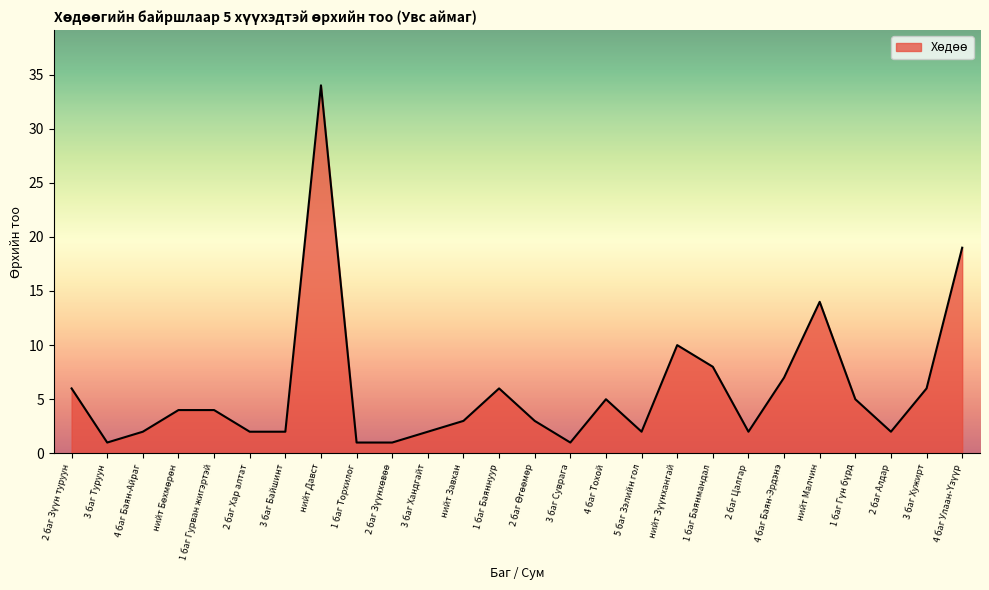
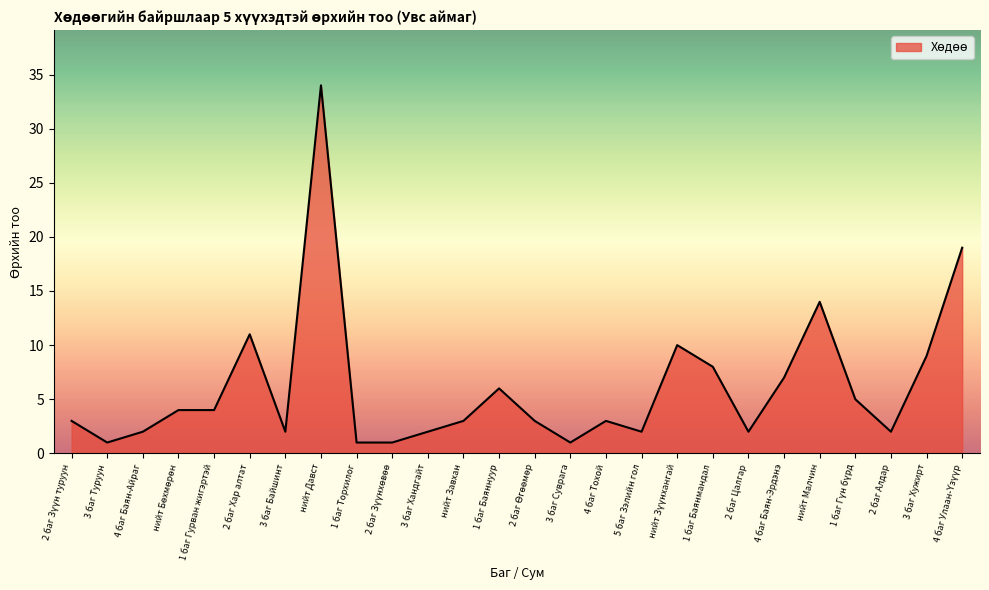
2 баг Зүүн туруун: 6 -> 3
2 баг Хар алтат: 2 -> 11
4 баг Тохой: 5 -> 3
3 баг Хужирт: 6 -> 9
